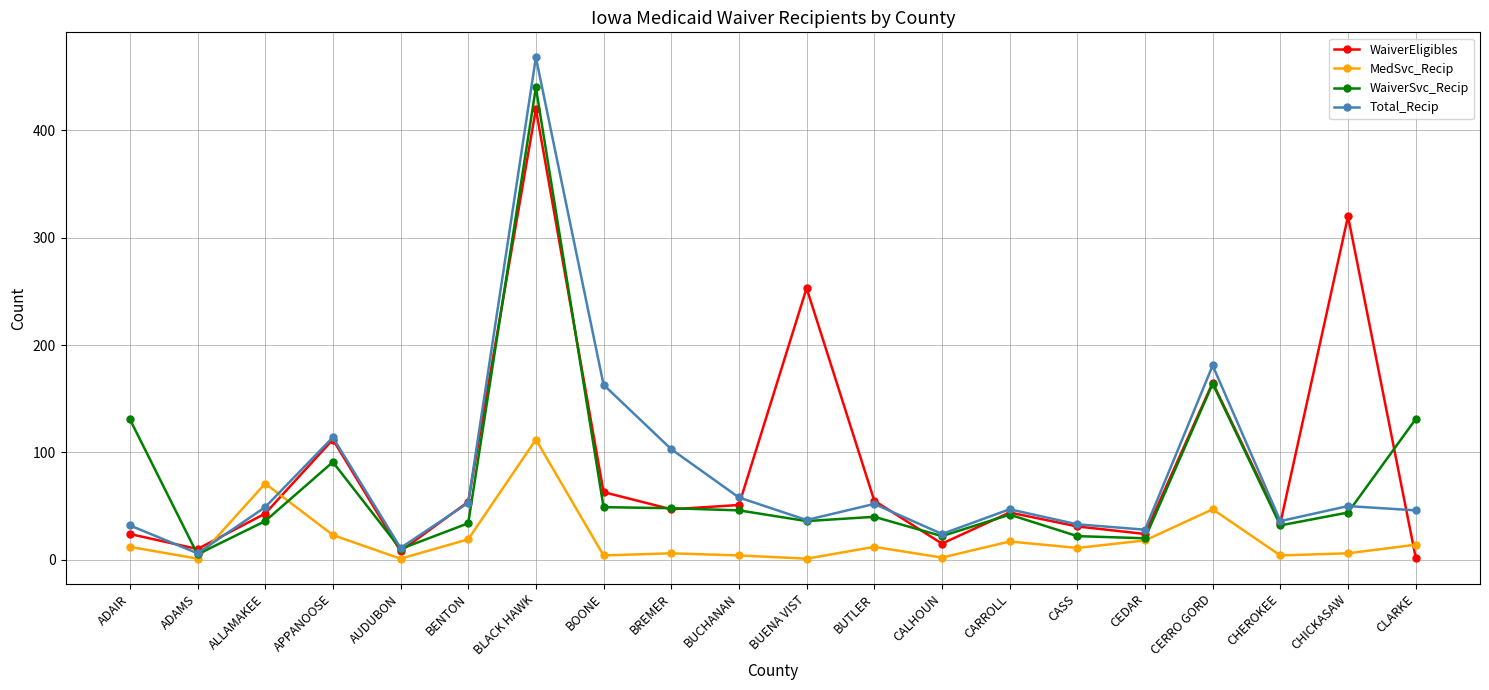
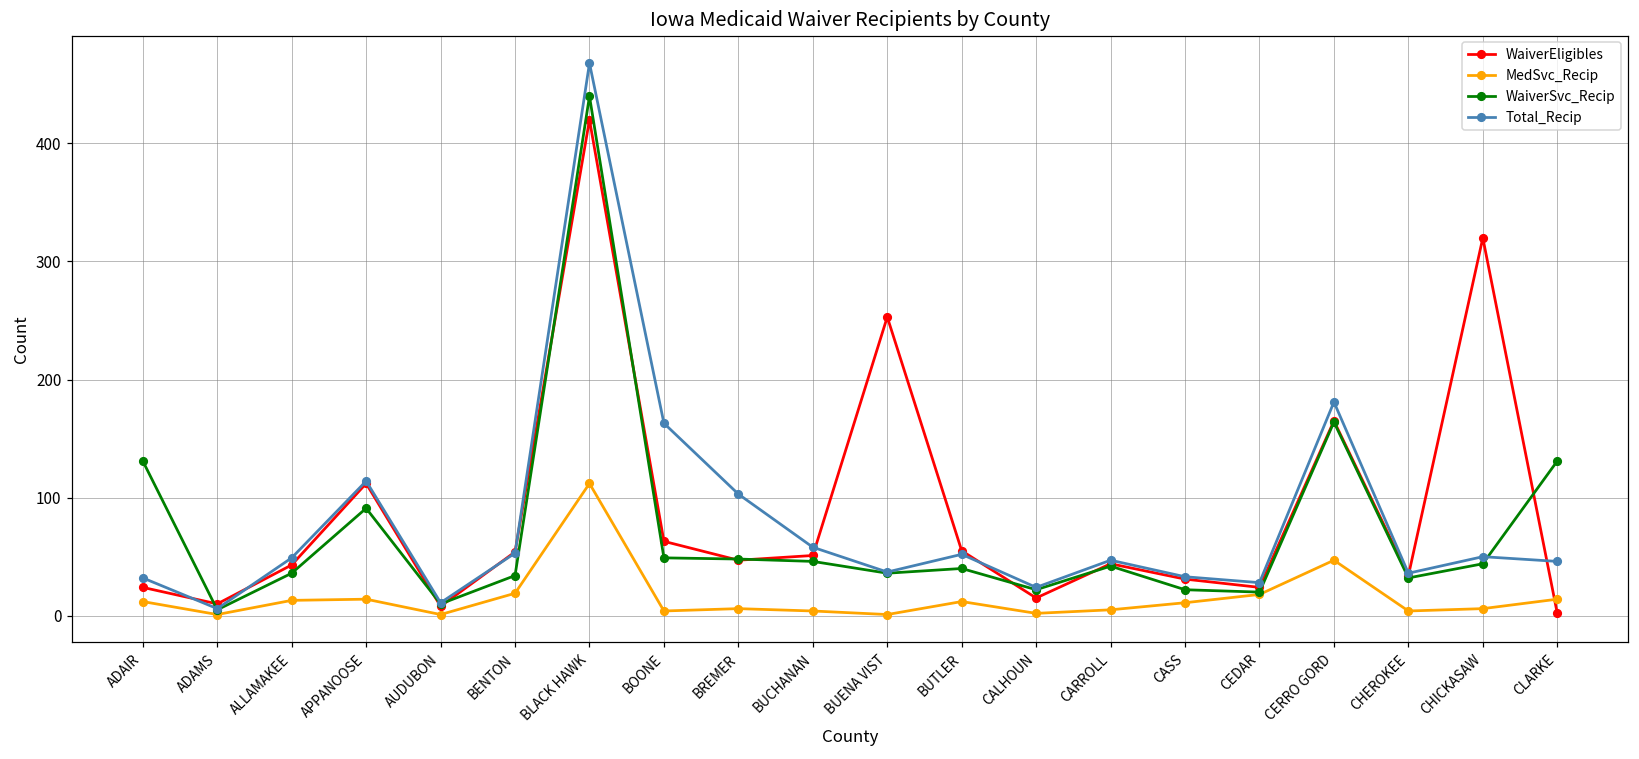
MedSvc_Recip, ALLAMAKEE: 71 -> 13
MedSvc_Recip, APPANOOSE: 23 -> 14
MedSvc_Recip, CARROLL: 17 -> 5
